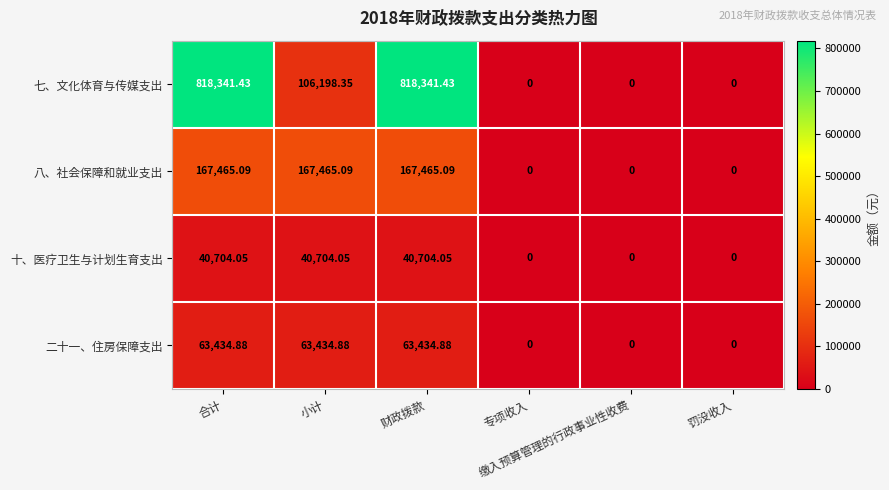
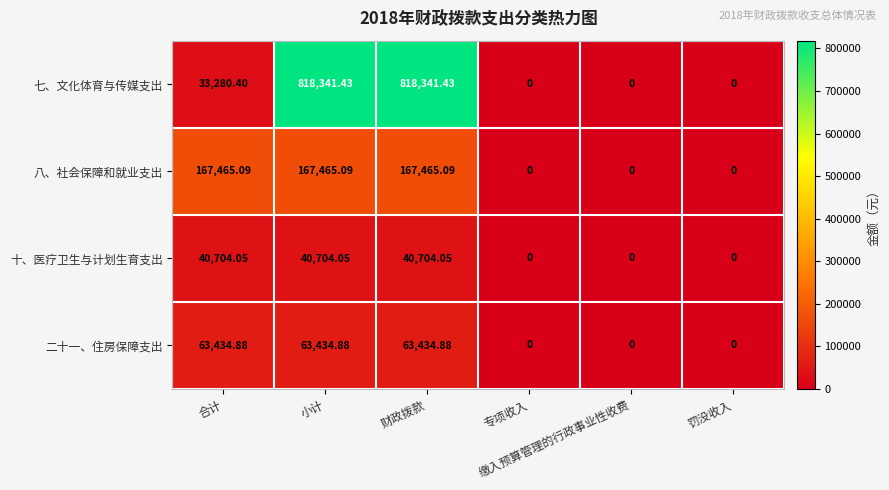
七、文化体育与传媒支出, 合计: 818,341.43 -> 33,280.40
七、文化体育与传媒支出, 小计: 106,198.35 -> 818,341.43
